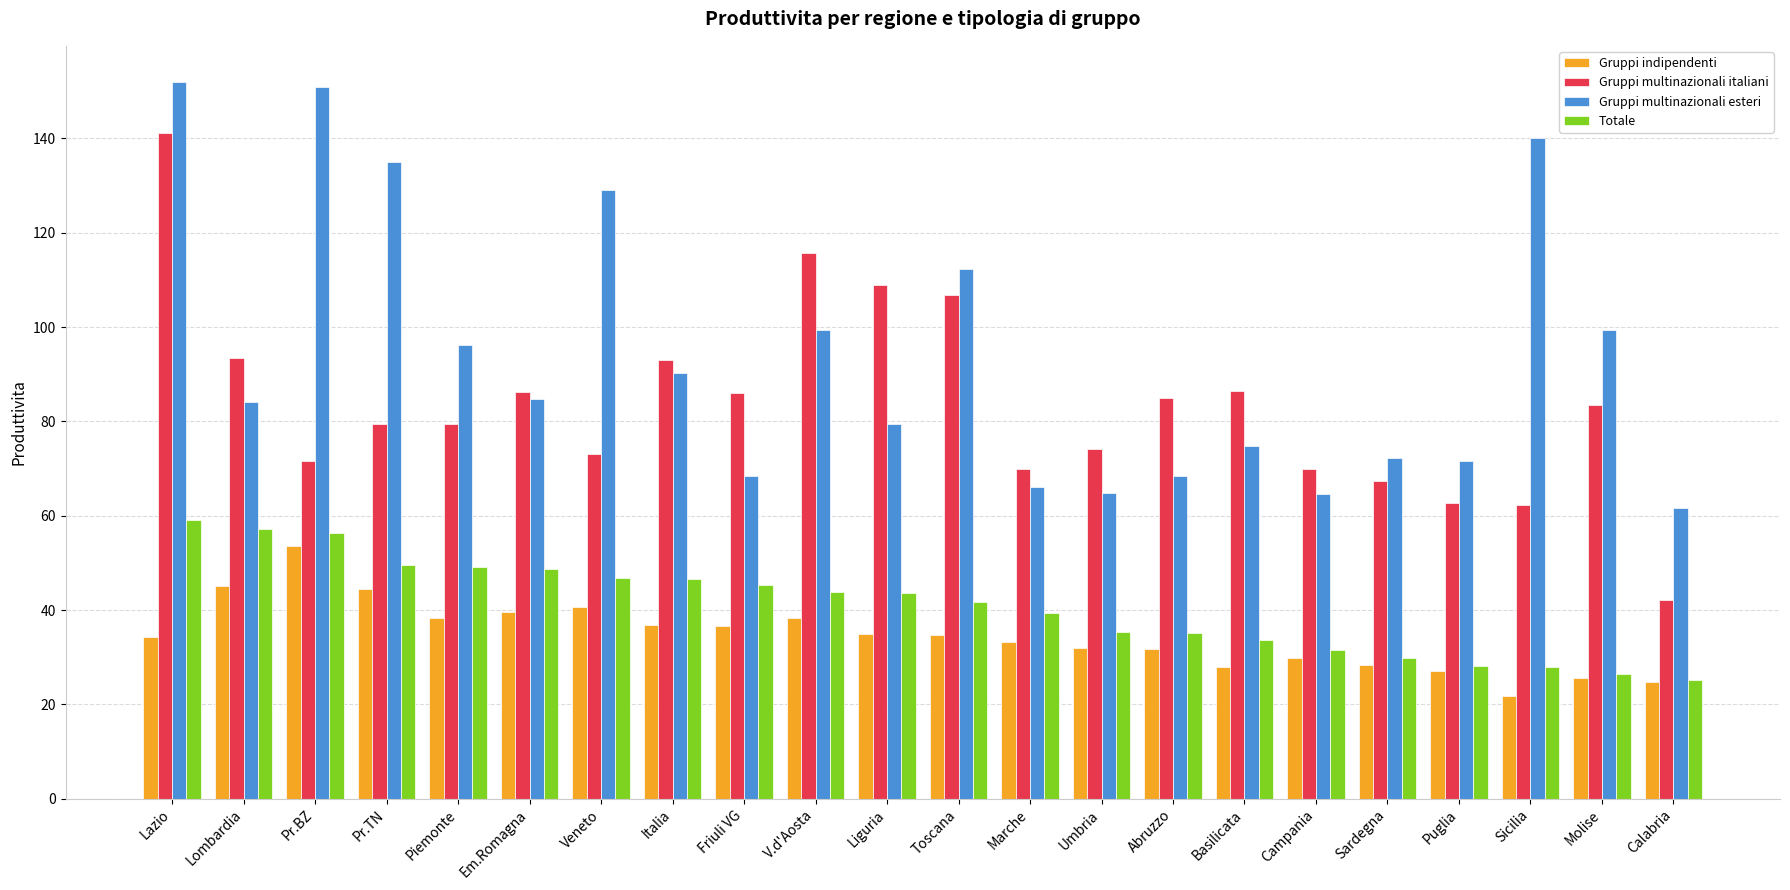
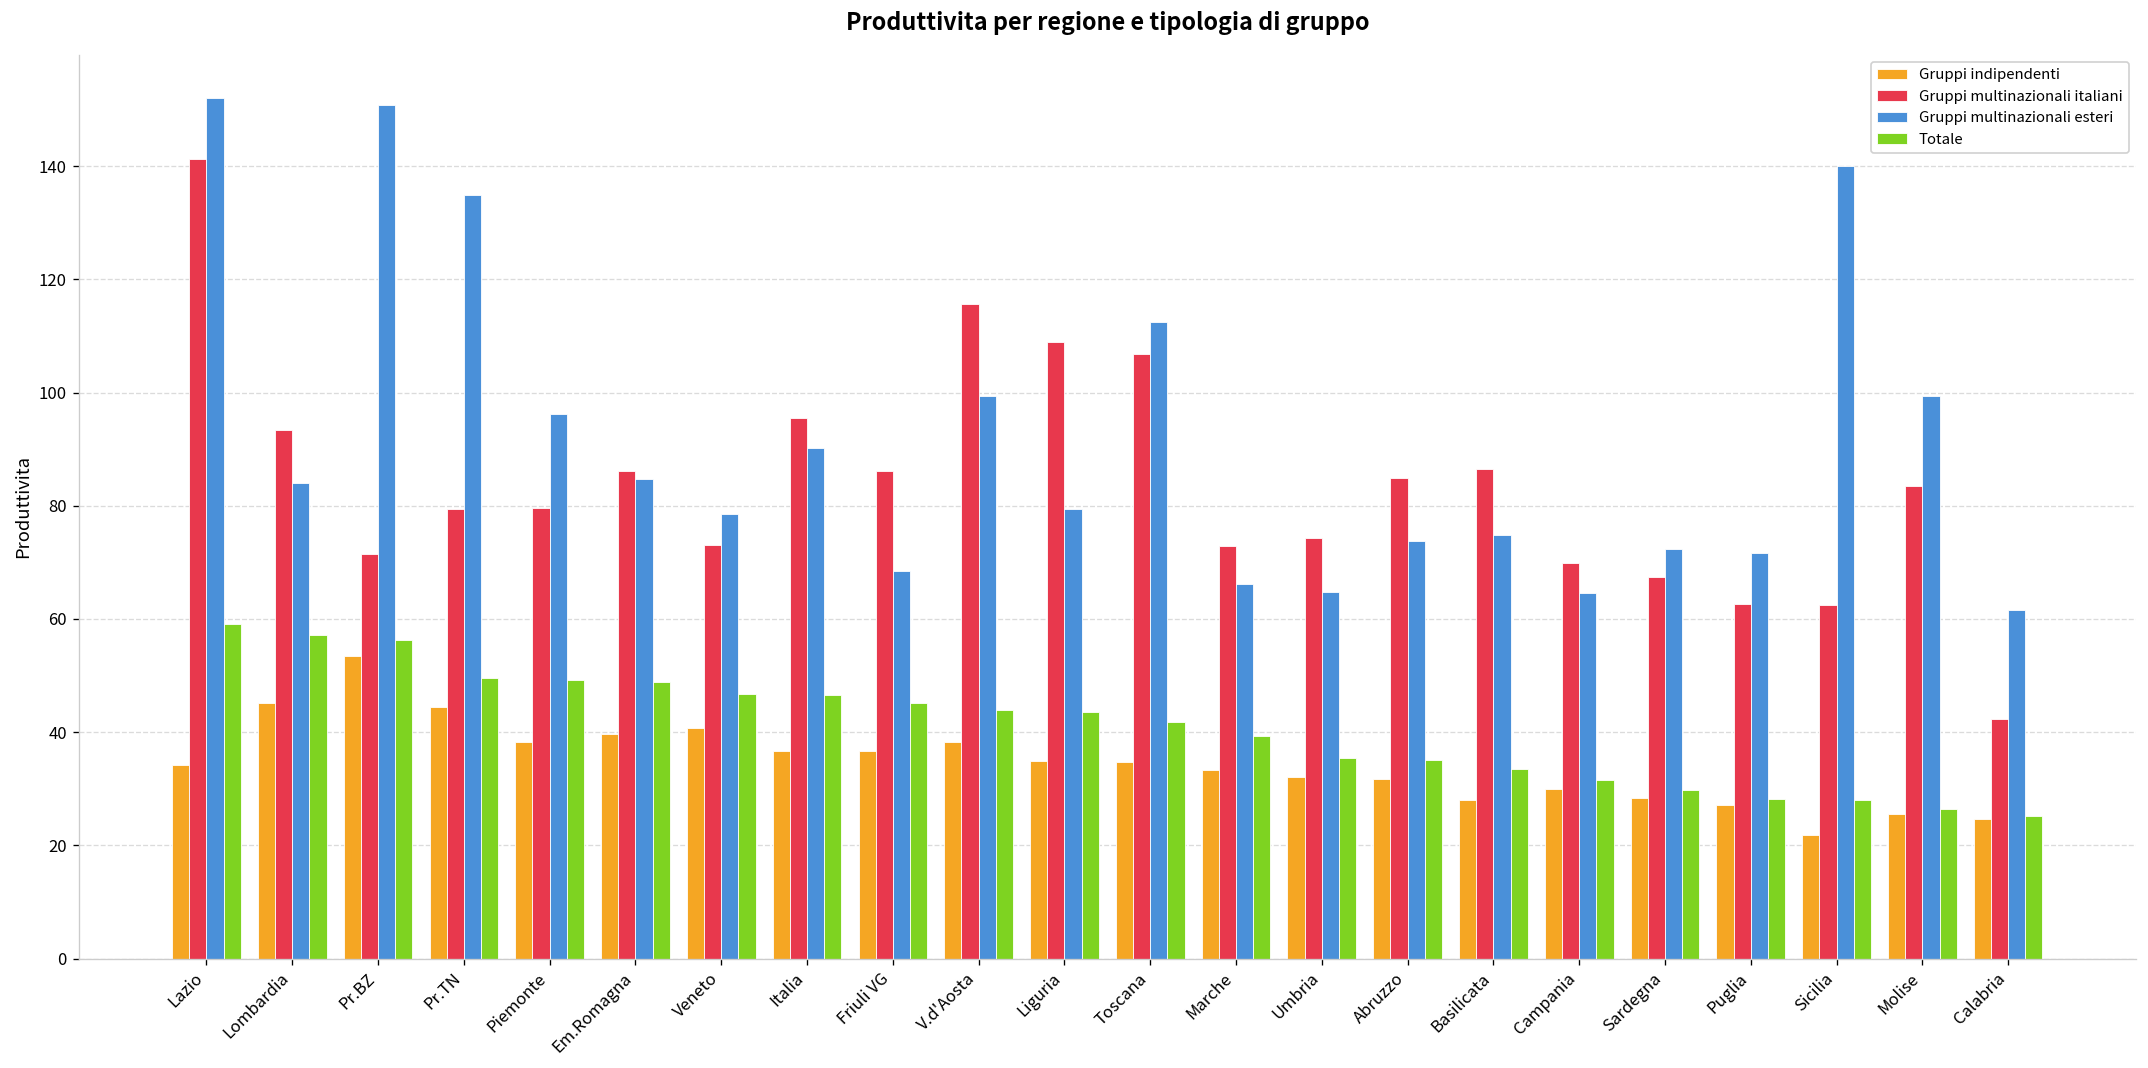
Gruppi multinazionali esteri, Veneto: 129 -> 79
Gruppi multinazionali italiani, Italia: 93 -> 96
Gruppi multinazionali italiani, Marche: 70 -> 73
Gruppi multinazionali esteri, Abruzzo: 68 -> 74
